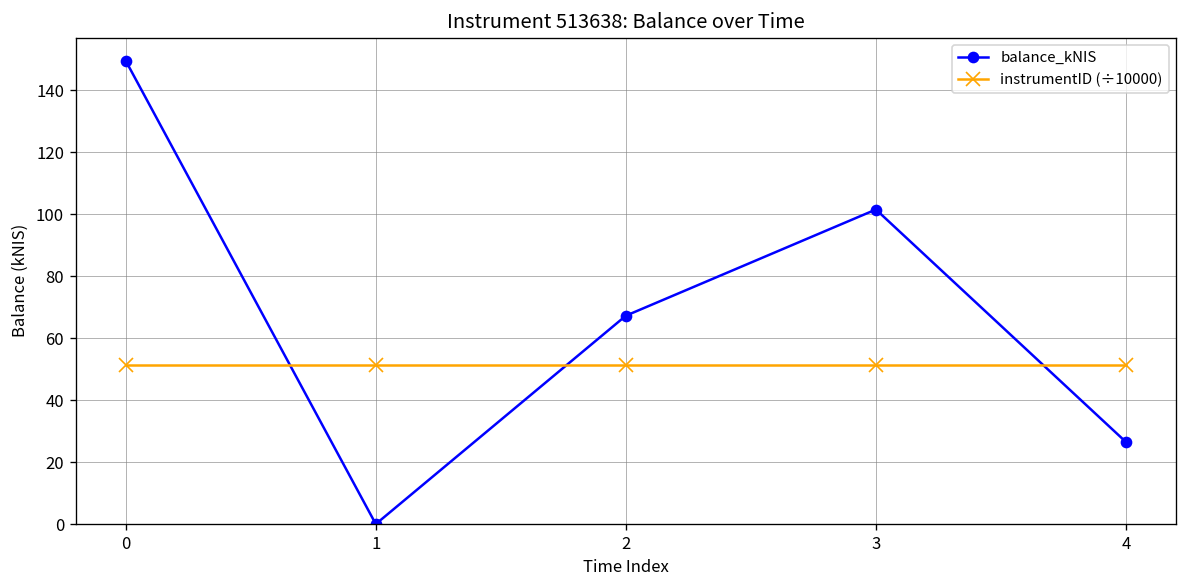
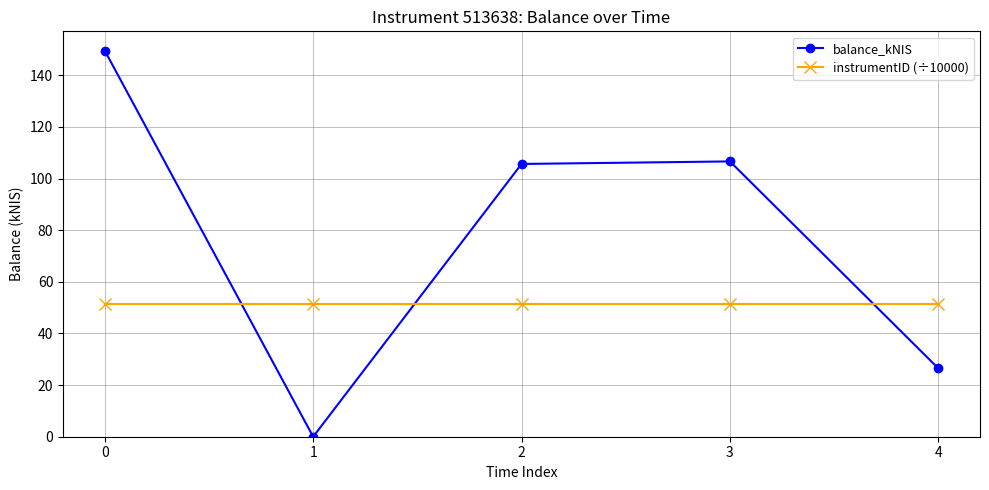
balance_kNIS, 2: 67 -> 106
balance_kNIS, 3: 102 -> 107
